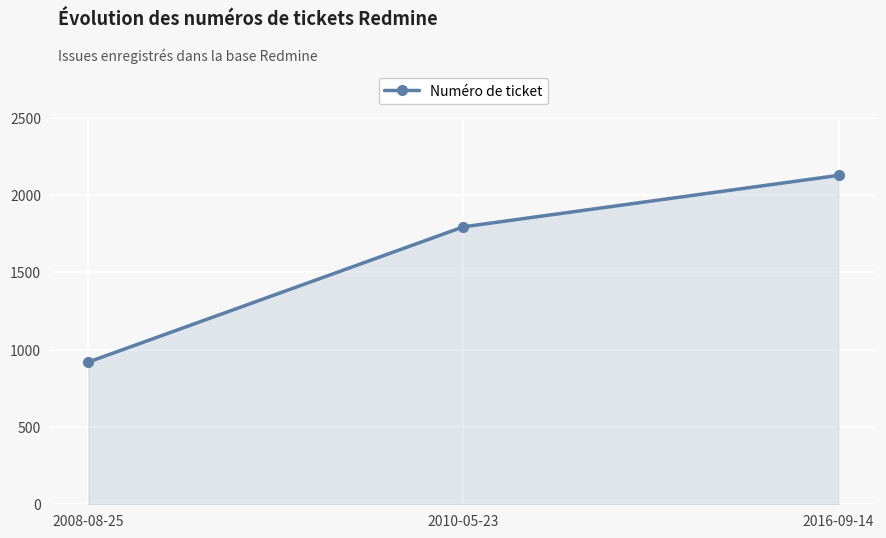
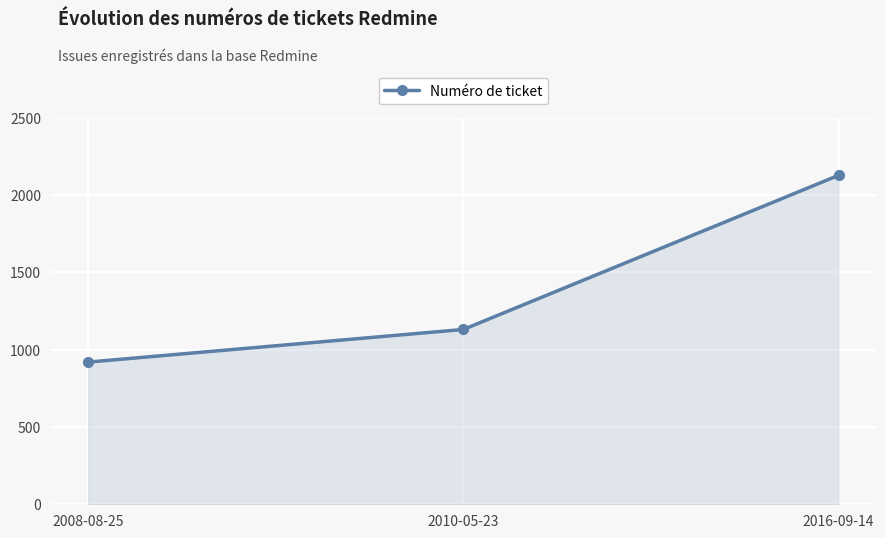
2010-05-23: 1800 -> 1130
